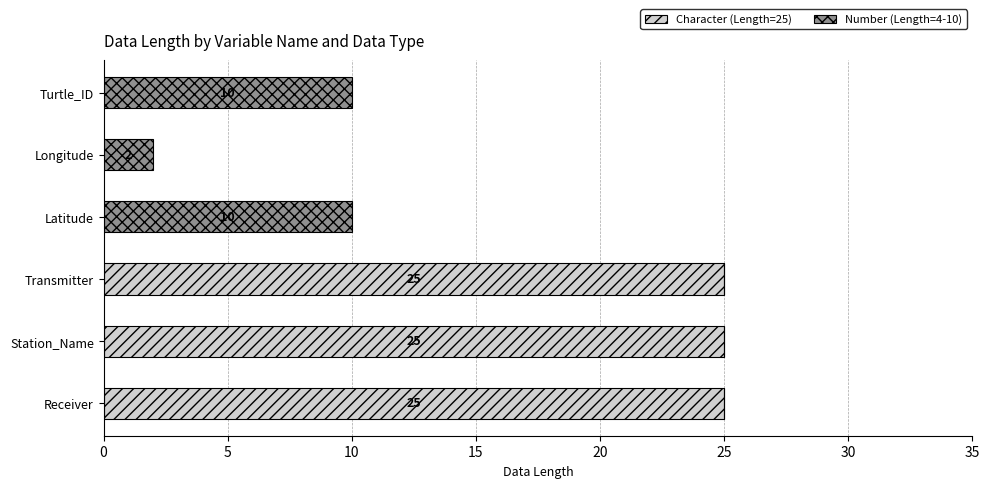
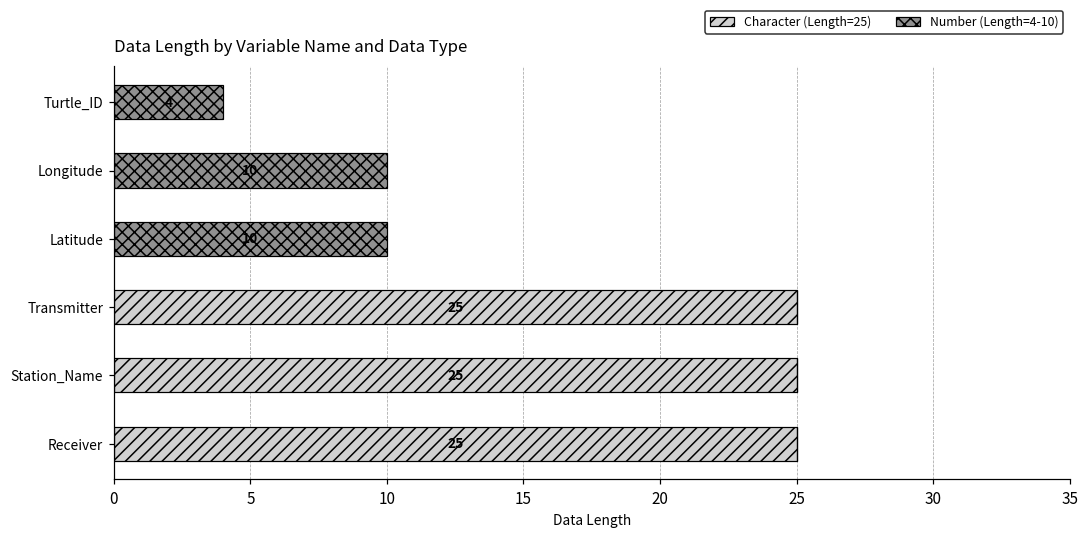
Number (Length=4-10), Turtle_ID: 10 -> 4
Number (Length=4-10), Longitude: 2 -> 10
